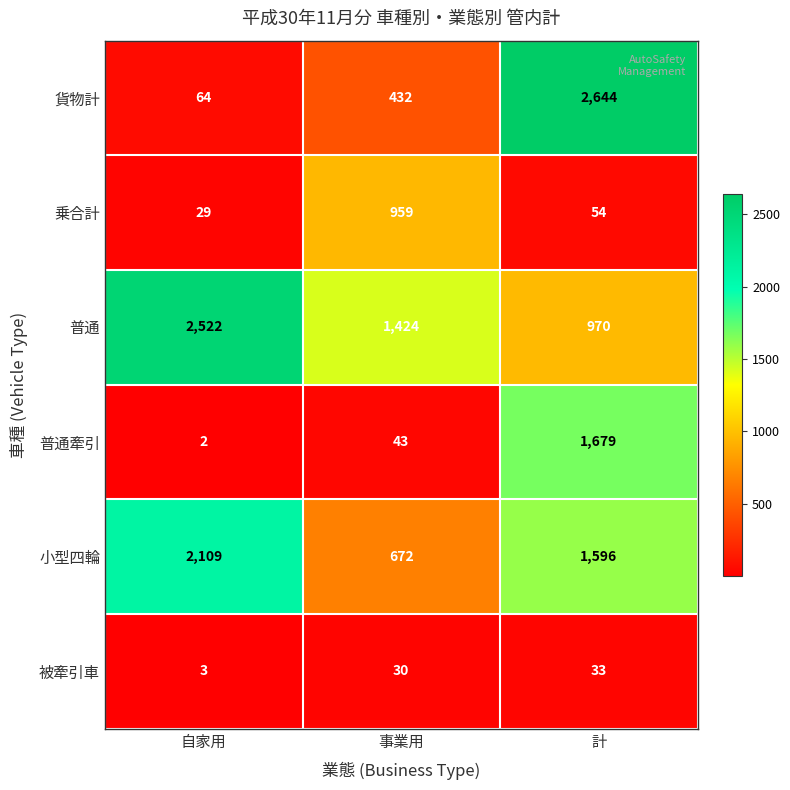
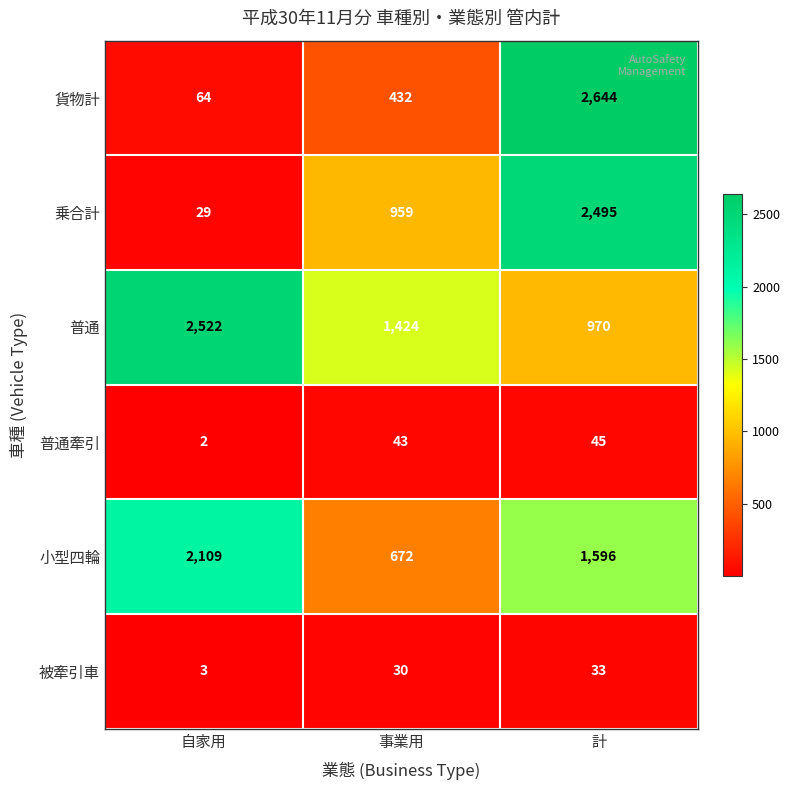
乗合計, 計: 54 -> 2,495
普通牽引, 計: 1,679 -> 45
